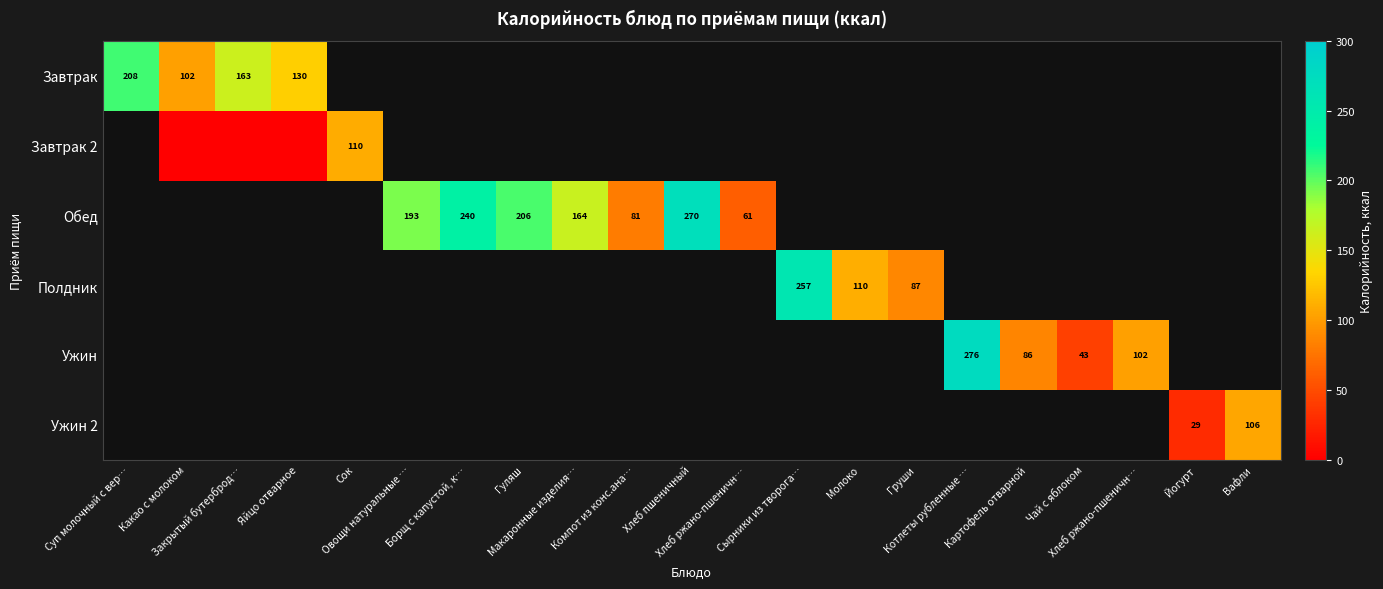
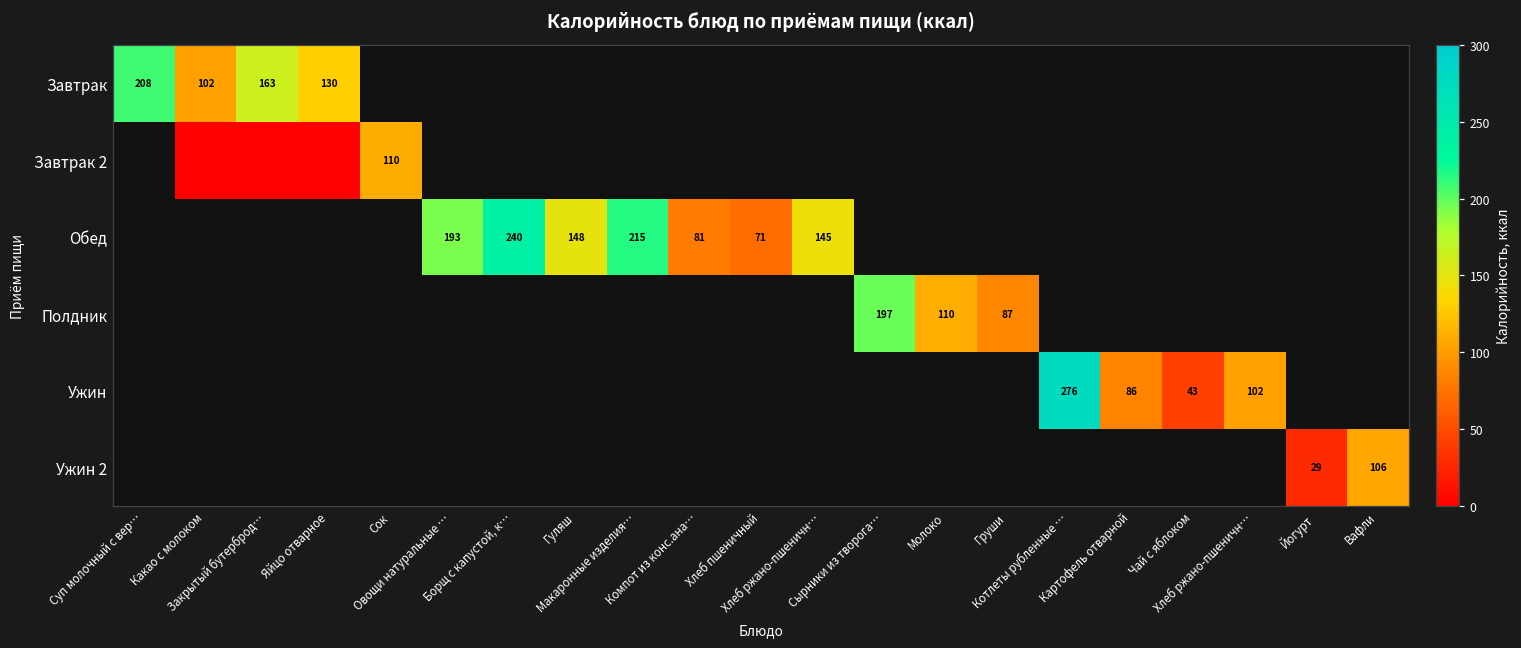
Обед, Гуляш: 206 -> 148
Обед, Макаронные изделия…: 164 -> 215
Обед, Хлеб пшеничный: 270 -> 71
Обед, Хлеб ржано-пшеничн…: 61 -> 145
Полдник, Сырники из творога…: 257 -> 197
